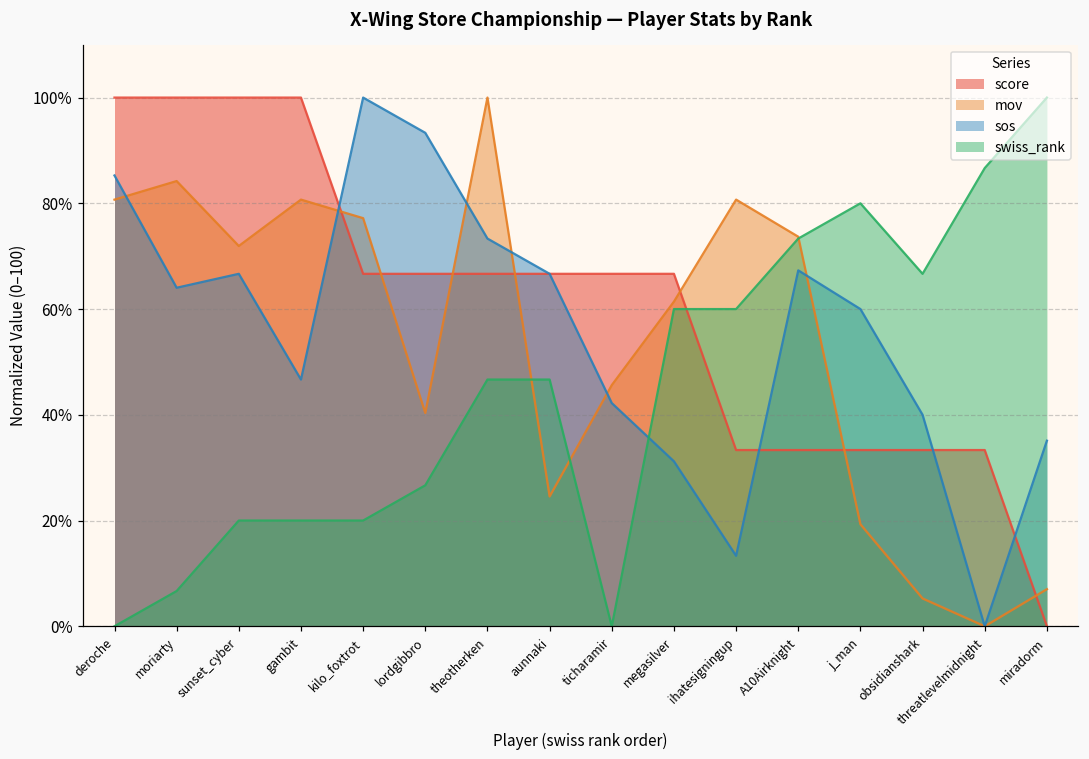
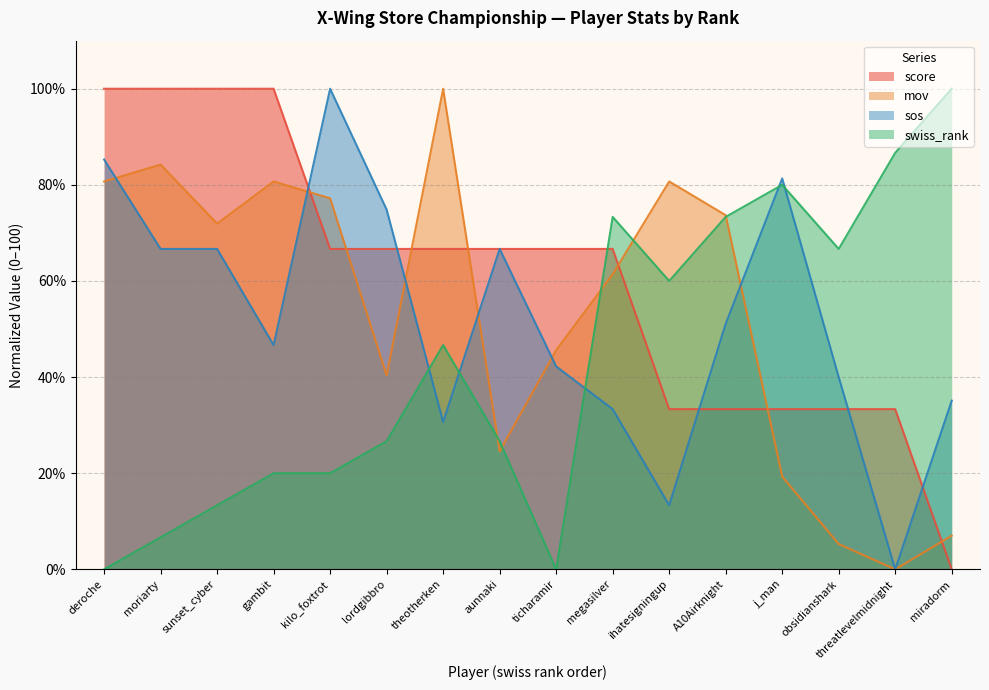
sos, moriarty: 64% -> 67%
swiss_rank, sunset_cyber: 20% -> 13%
sos, lordgibbro: 93% -> 75%
sos, theotherken: 73% -> 31%
swiss_rank, aunnaki: 47% -> 27%
sos, megasilver: 31% -> 33%
swiss_rank, megasilver: 60% -> 73%
sos, A10Airknight: 67% -> 51%
sos, j_man: 60% -> 81%
